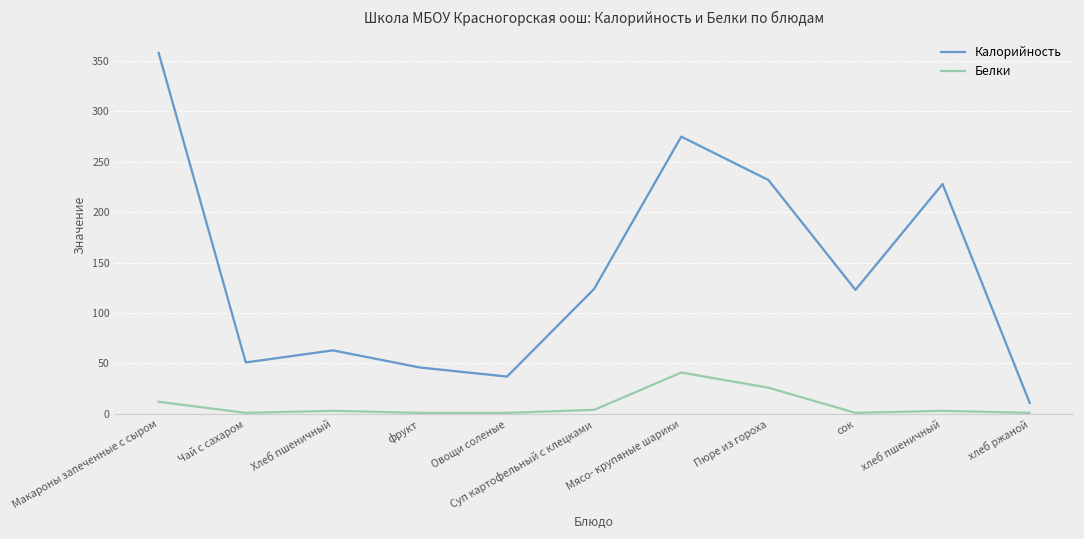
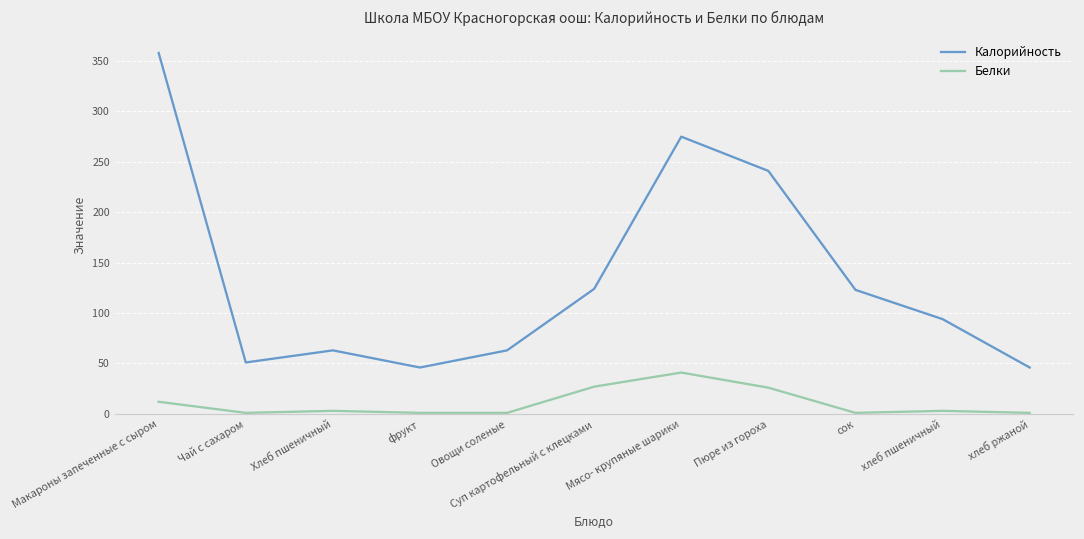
Калорийность, Овощи соленые: 40 -> 60
Белки, Суп картофельный с клецками: 0 -> 30
Калорийность, Пюре из гороха: 230 -> 240
Калорийность, хлеб пшеничный: 230 -> 90
Калорийность, хлеб ржаной: 10 -> 50
